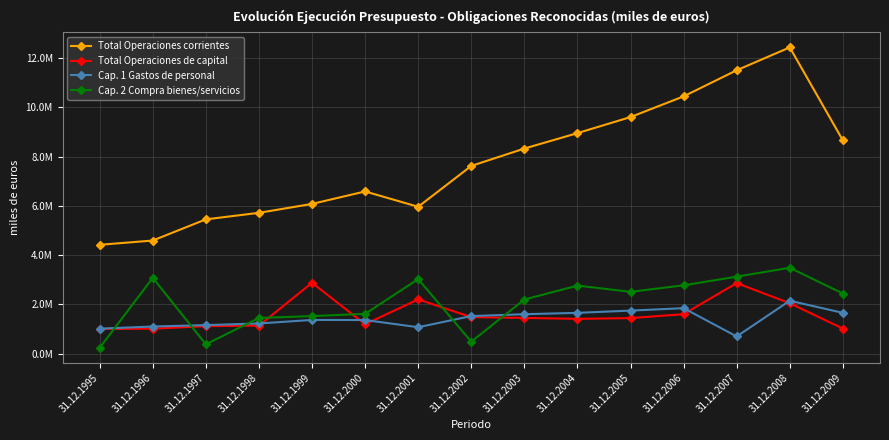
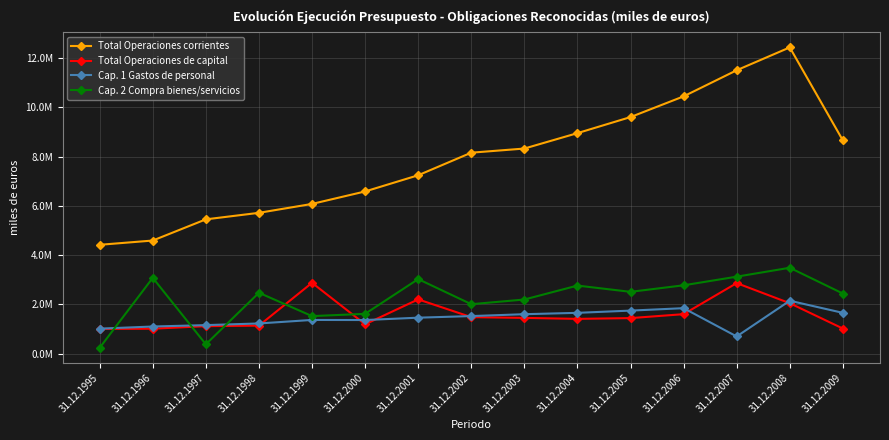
Cap. 2 Compra bienes/servicios, 31.12.1998: 1400000 -> 2500000
Total Operaciones corrientes, 31.12.2001: 6000000 -> 7200000
Cap. 1 Gastos de personal, 31.12.2001: 1100000 -> 1500000
Total Operaciones corrientes, 31.12.2002: 7600000 -> 8200000
Cap. 2 Compra bienes/servicios, 31.12.2002: 500000 -> 2000000
